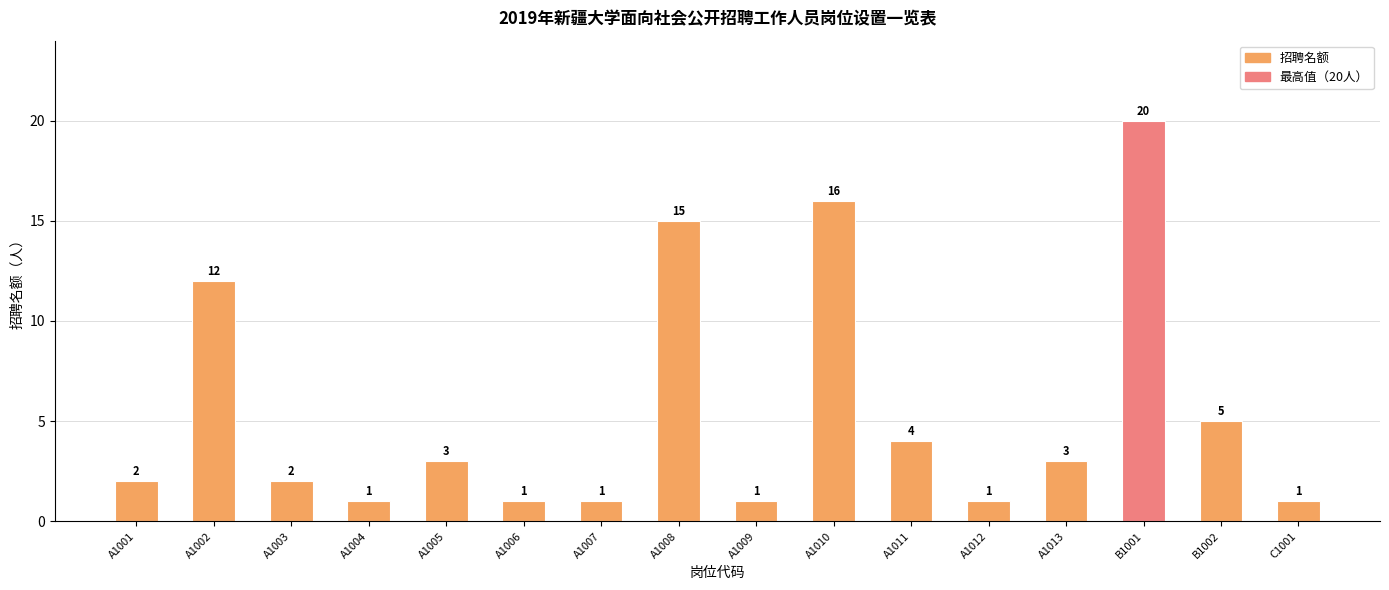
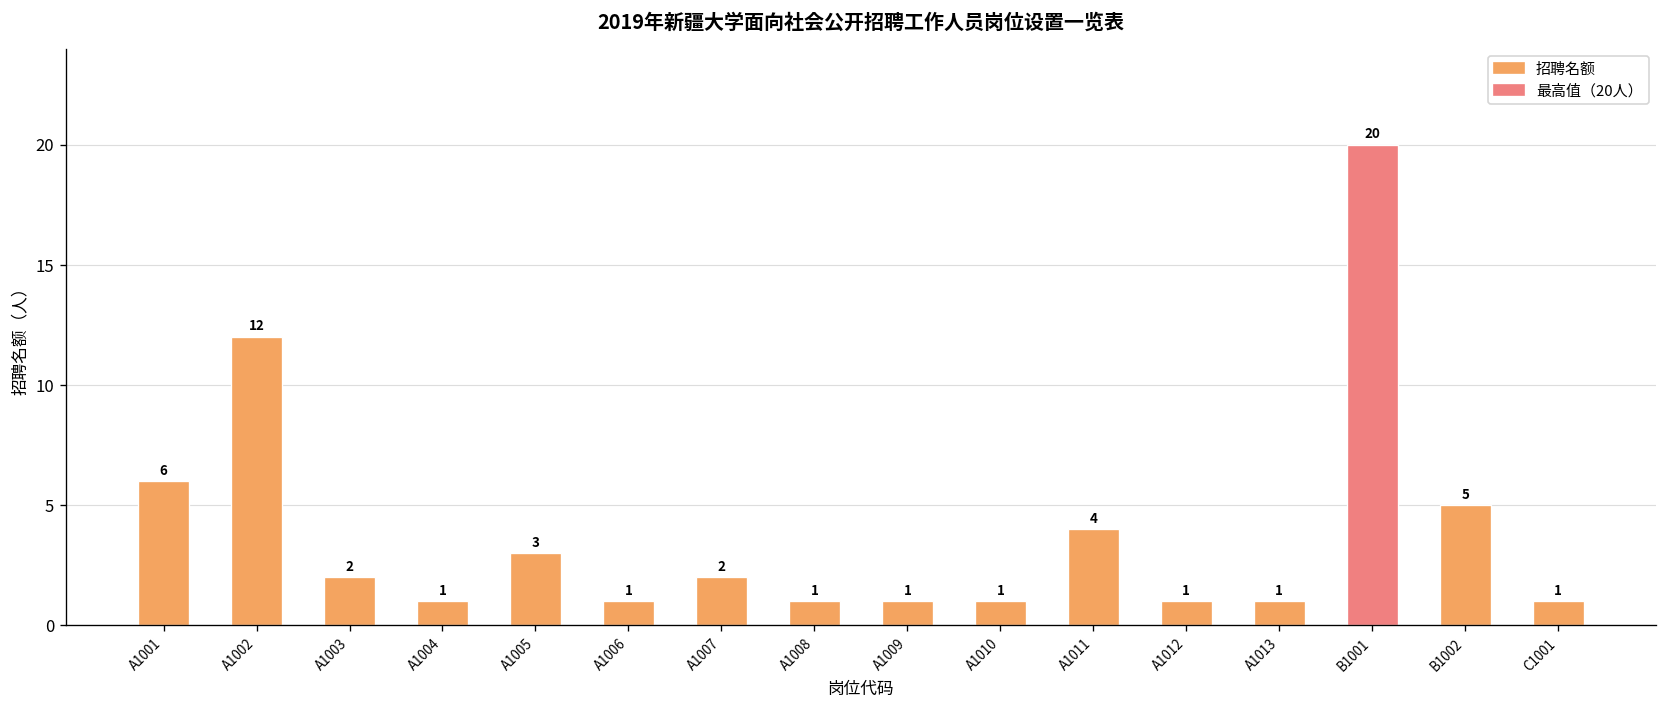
A1001: 2 -> 6
A1007: 1 -> 2
A1008: 15 -> 1
A1010: 16 -> 1
A1013: 3 -> 1
